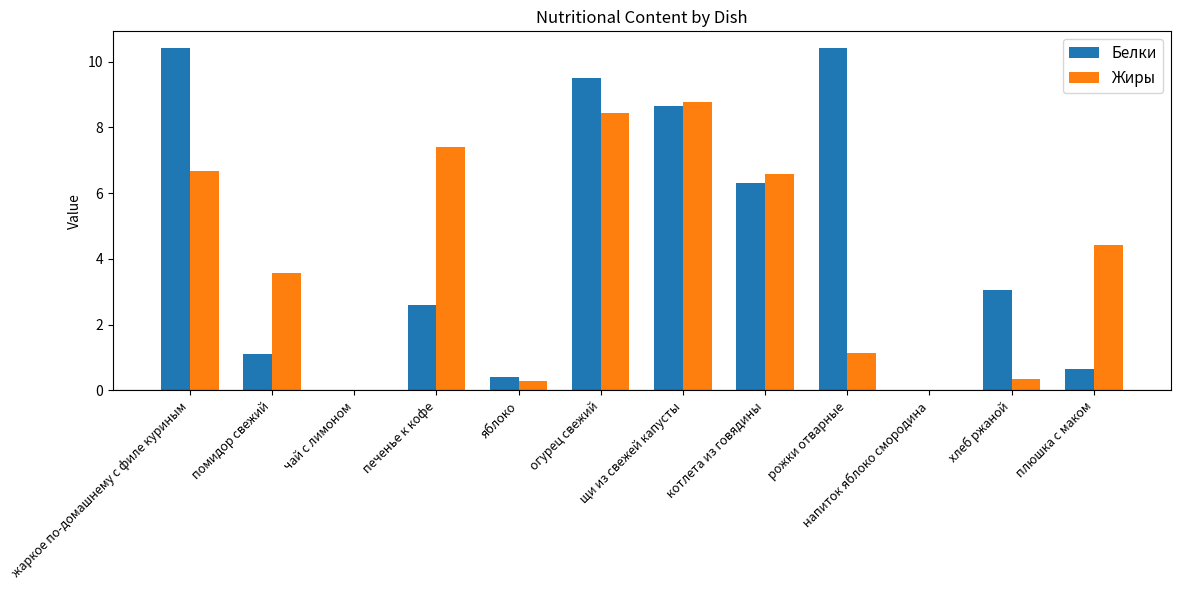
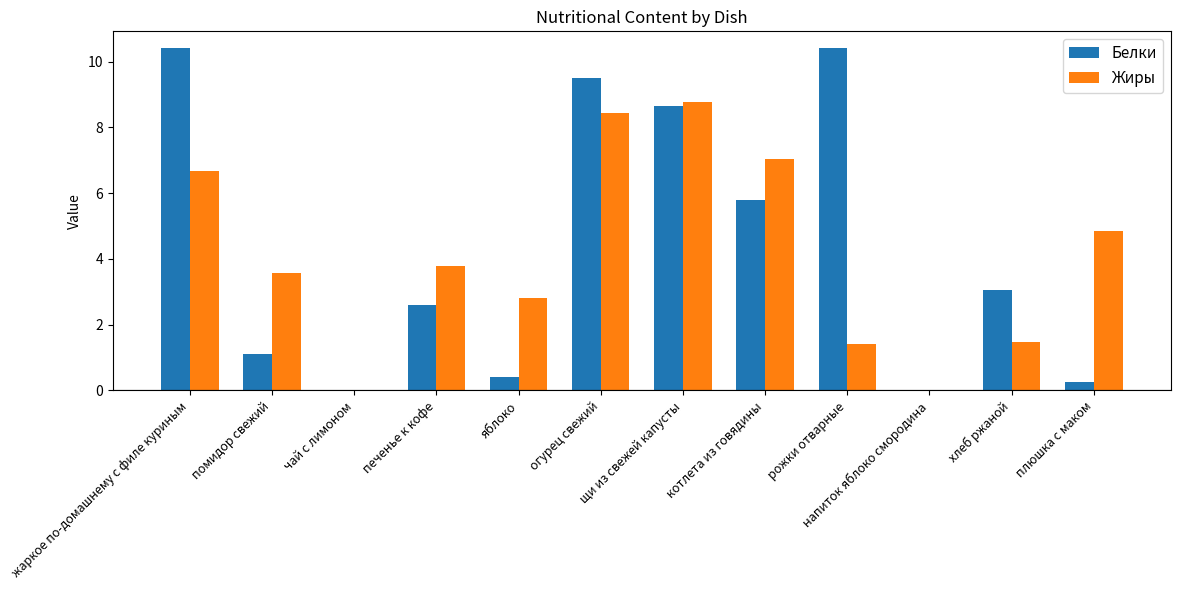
Жиры, печенье к кофе: 7.4 -> 3.8
Жиры, яблоко: 0.3 -> 2.8
Белки, котлета из говядины: 6.3 -> 5.8
Жиры, котлета из говядины: 6.6 -> 7.1
Жиры, рожки отварные: 1.1 -> 1.4
Жиры, хлеб ржаной: 0.3 -> 1.5
Белки, плюшка с маком: 0.7 -> 0.3
Жиры, плюшка с маком: 4.4 -> 4.9
